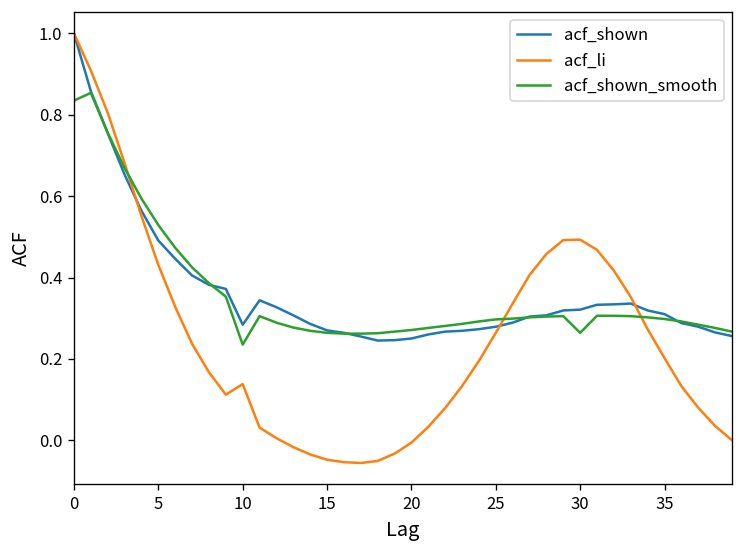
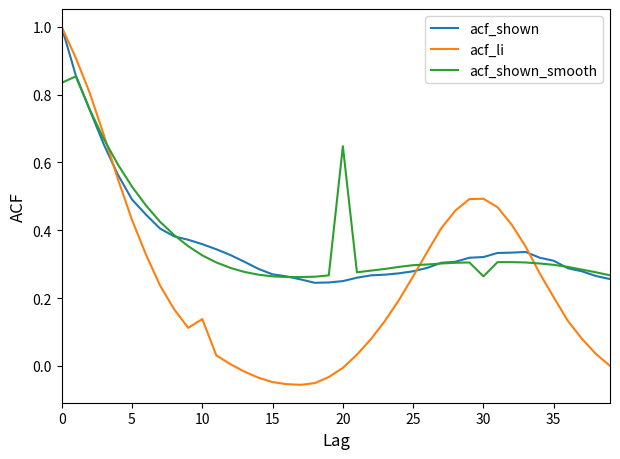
acf_shown, 10: 0.28 -> 0.36
acf_shown_smooth, 10: 0.24 -> 0.33
acf_shown_smooth, 20: 0.27 -> 0.65
